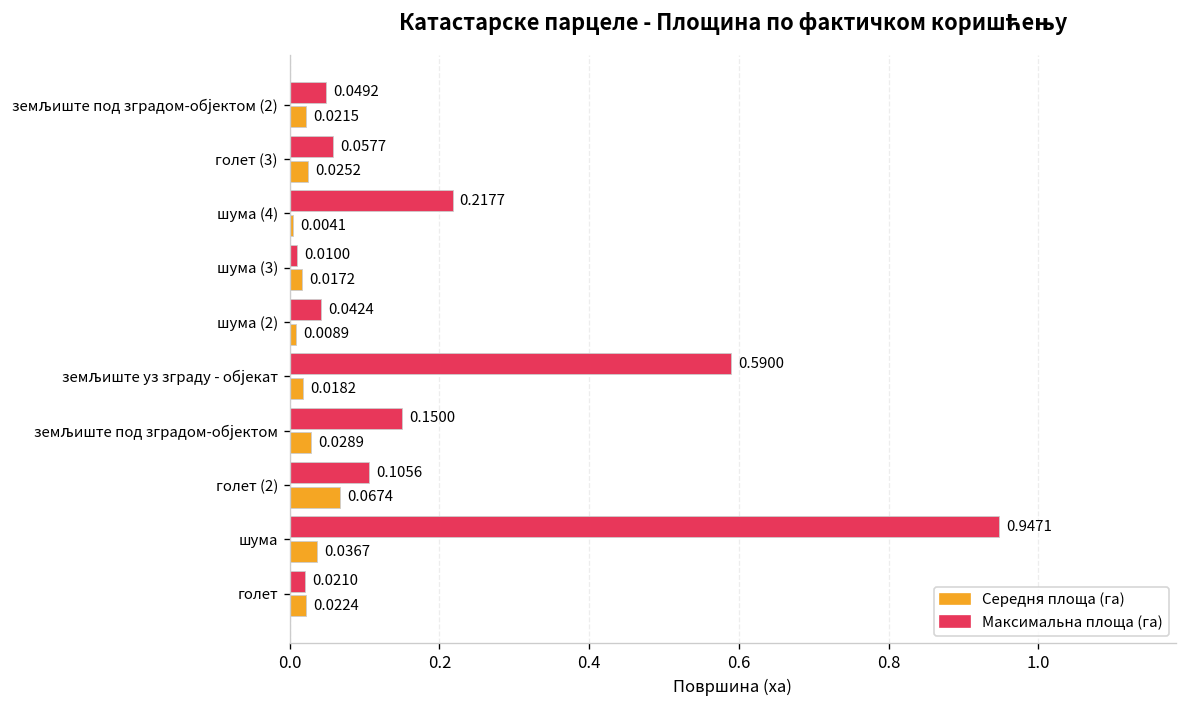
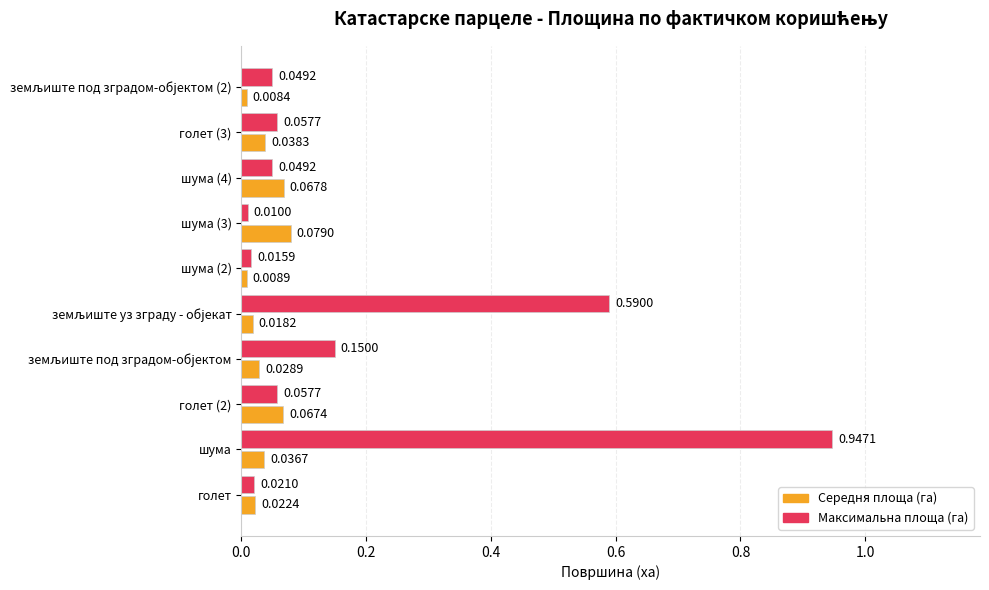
Середня площа (га), земљиште под зградом-објектом (2): 0.0215 -> 0.0084
Середня площа (га), голет (3): 0.0252 -> 0.0383
Максимальна площа (га), шума (4): 0.2177 -> 0.0492
Середня площа (га), шума (4): 0.0041 -> 0.0678
Середня площа (га), шума (3): 0.0172 -> 0.0790
Максимальна площа (га), шума (2): 0.0424 -> 0.0159
Максимальна площа (га), голет (2): 0.1056 -> 0.0577
